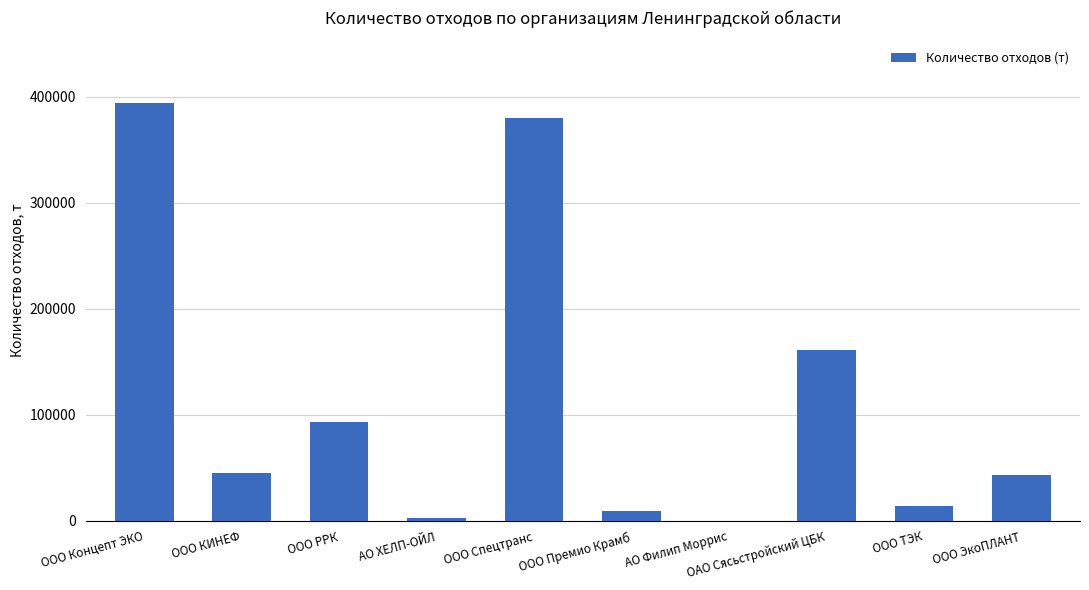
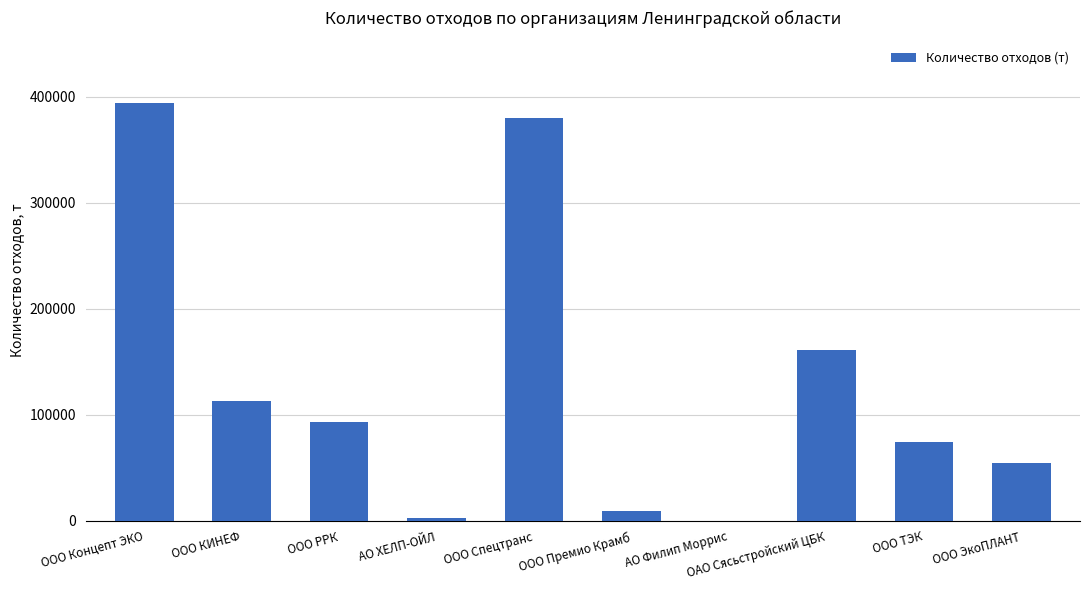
ООО КИНЕФ: 45000 -> 113000
ООО ТЭК: 14000 -> 74000
ООО ЭкоПЛАНТ: 44000 -> 55000
